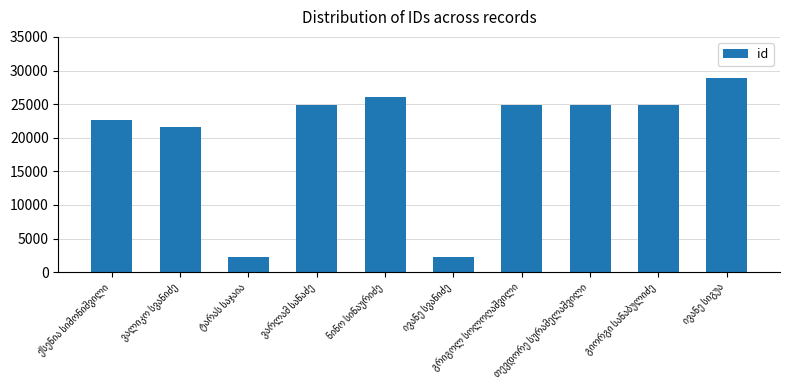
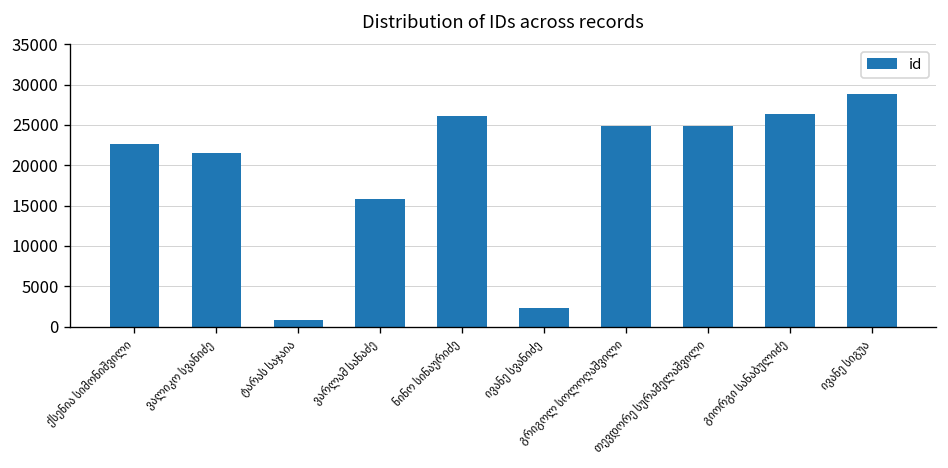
ტარას საჯაია: 2000 -> 1000
ვარლამ სანაძე: 25000 -> 16000
გიორგი სანაბულიძე: 25000 -> 26000
